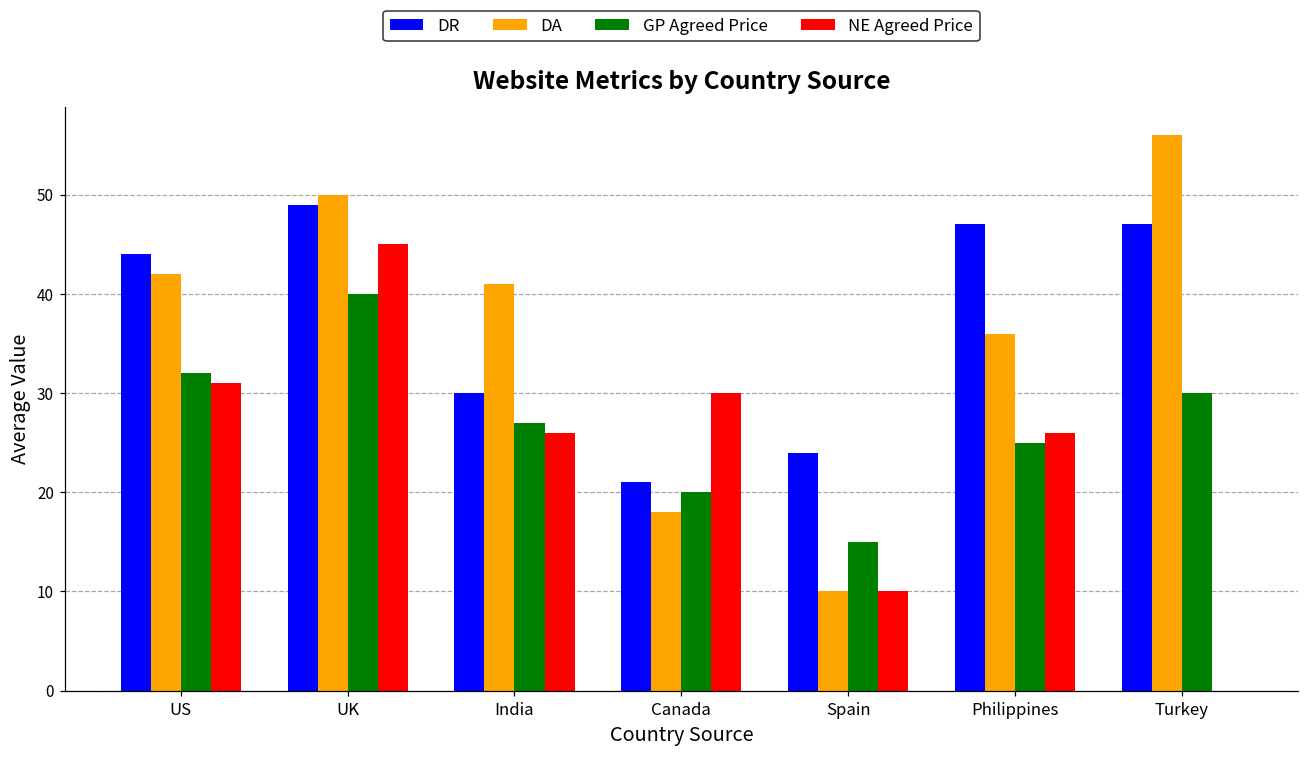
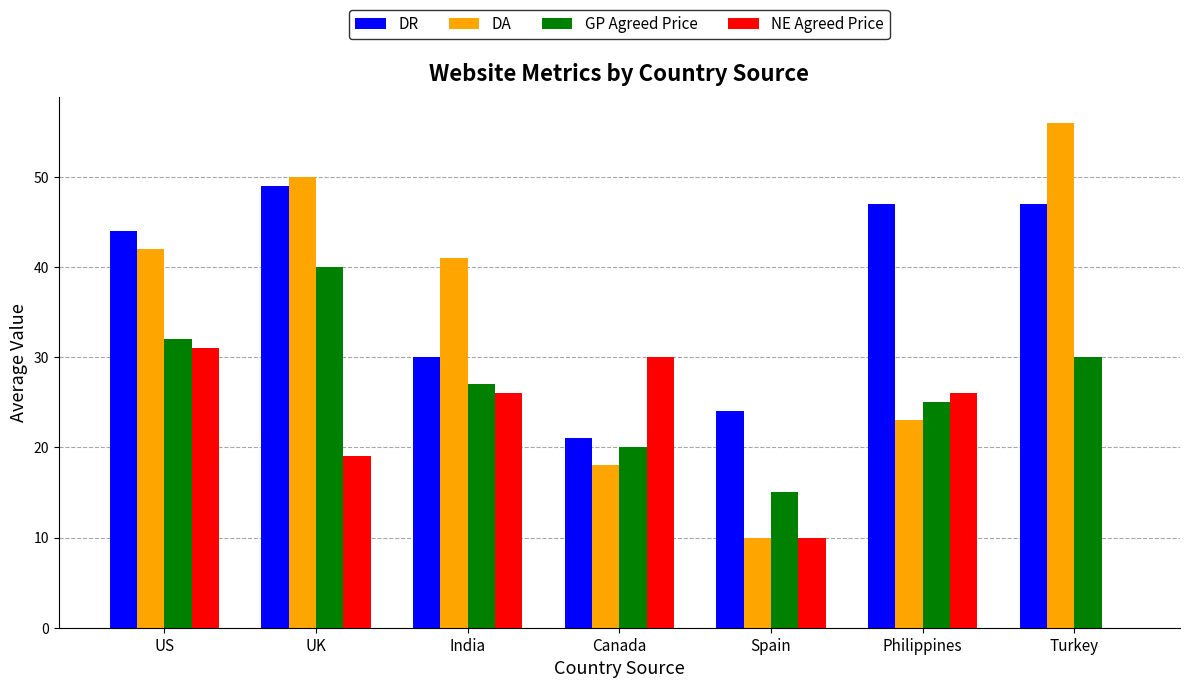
NE Agreed Price, UK: 45 -> 19
DA, Philippines: 36 -> 23
